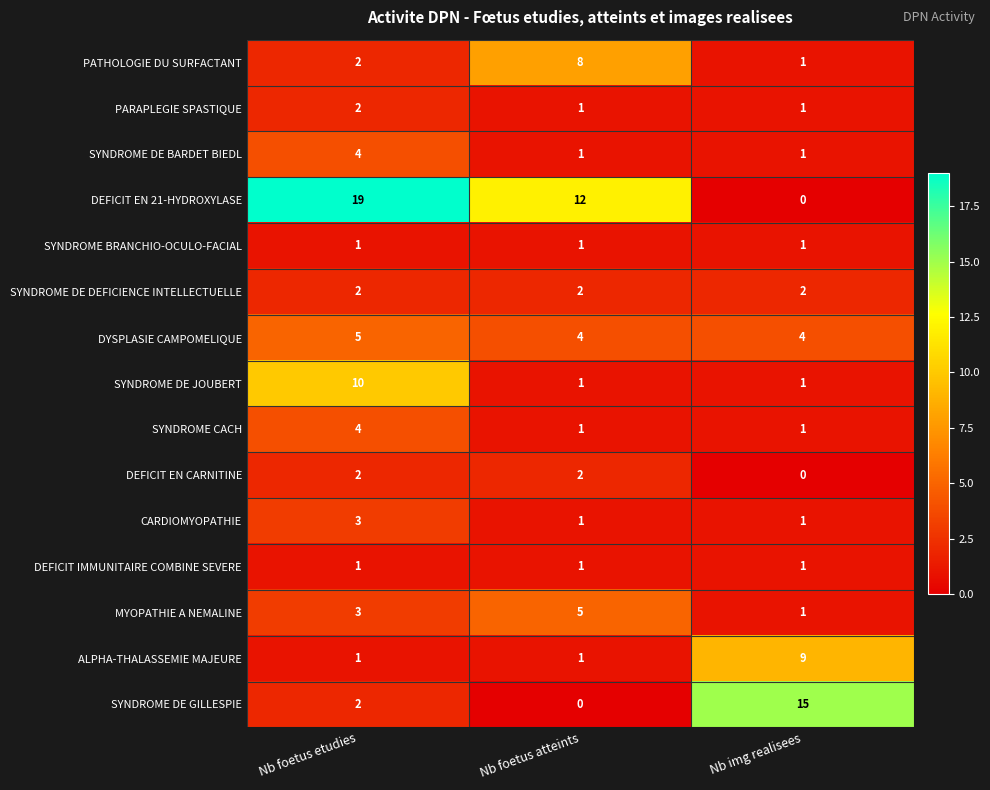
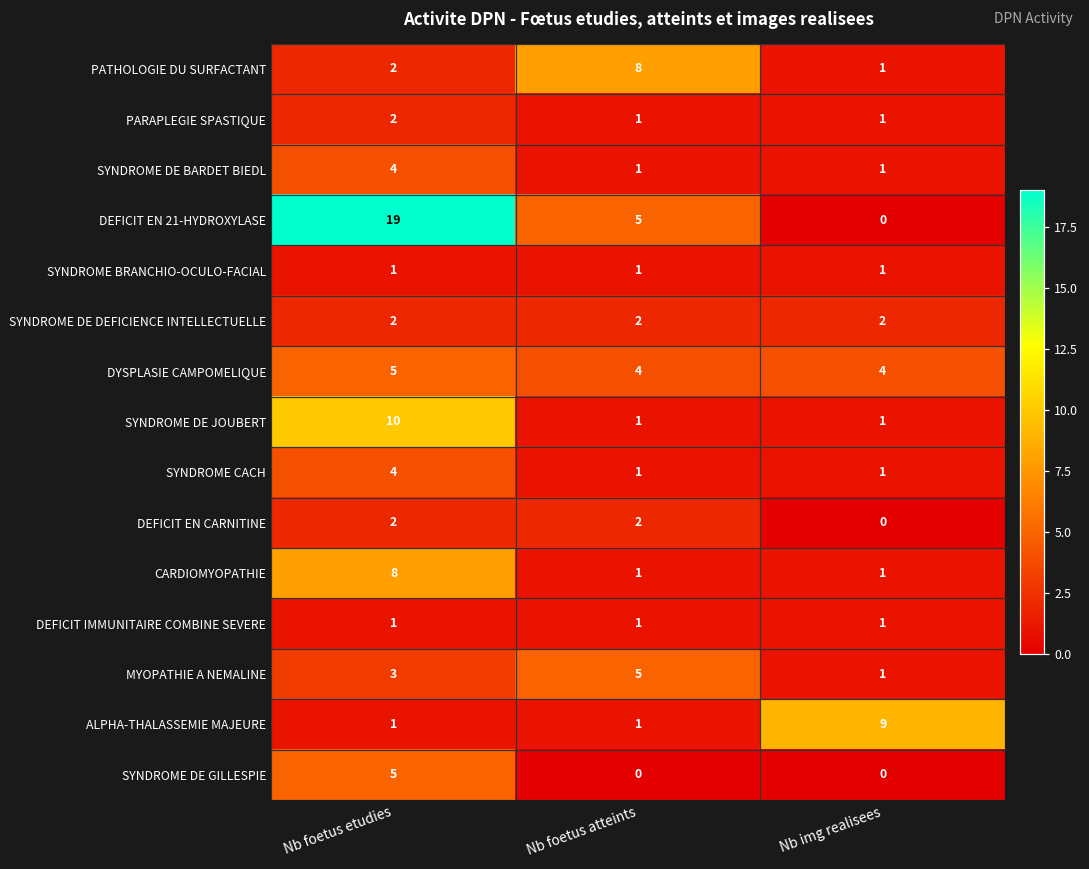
DEFICIT EN 21-HYDROXYLASE, Nb foetus atteints: 12 -> 5
CARDIOMYOPATHIE, Nb foetus etudies: 3 -> 8
SYNDROME DE GILLESPIE, Nb foetus etudies: 2 -> 5
SYNDROME DE GILLESPIE, Nb img realisees: 15 -> 0
